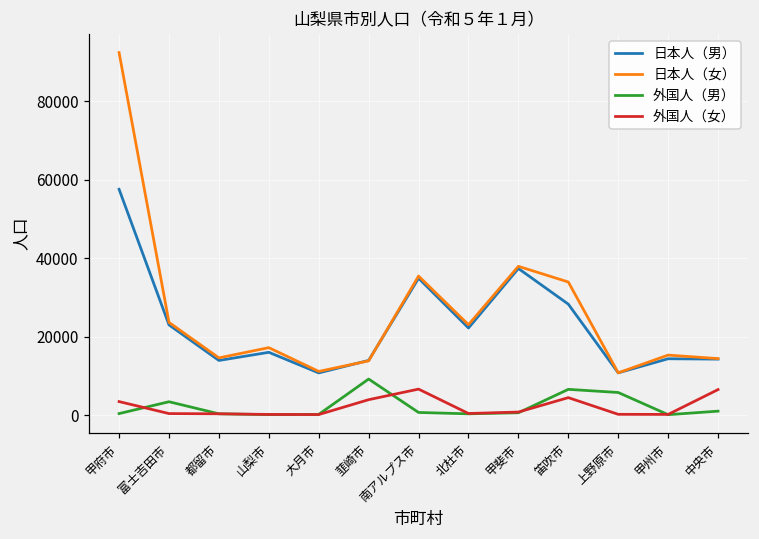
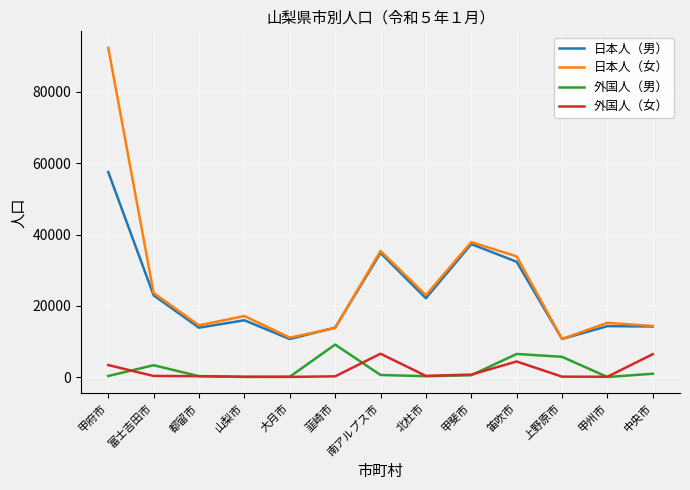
外国人（女）, 韮崎市: 4000 -> 0
日本人（男）, 笛吹市: 28000 -> 32000
